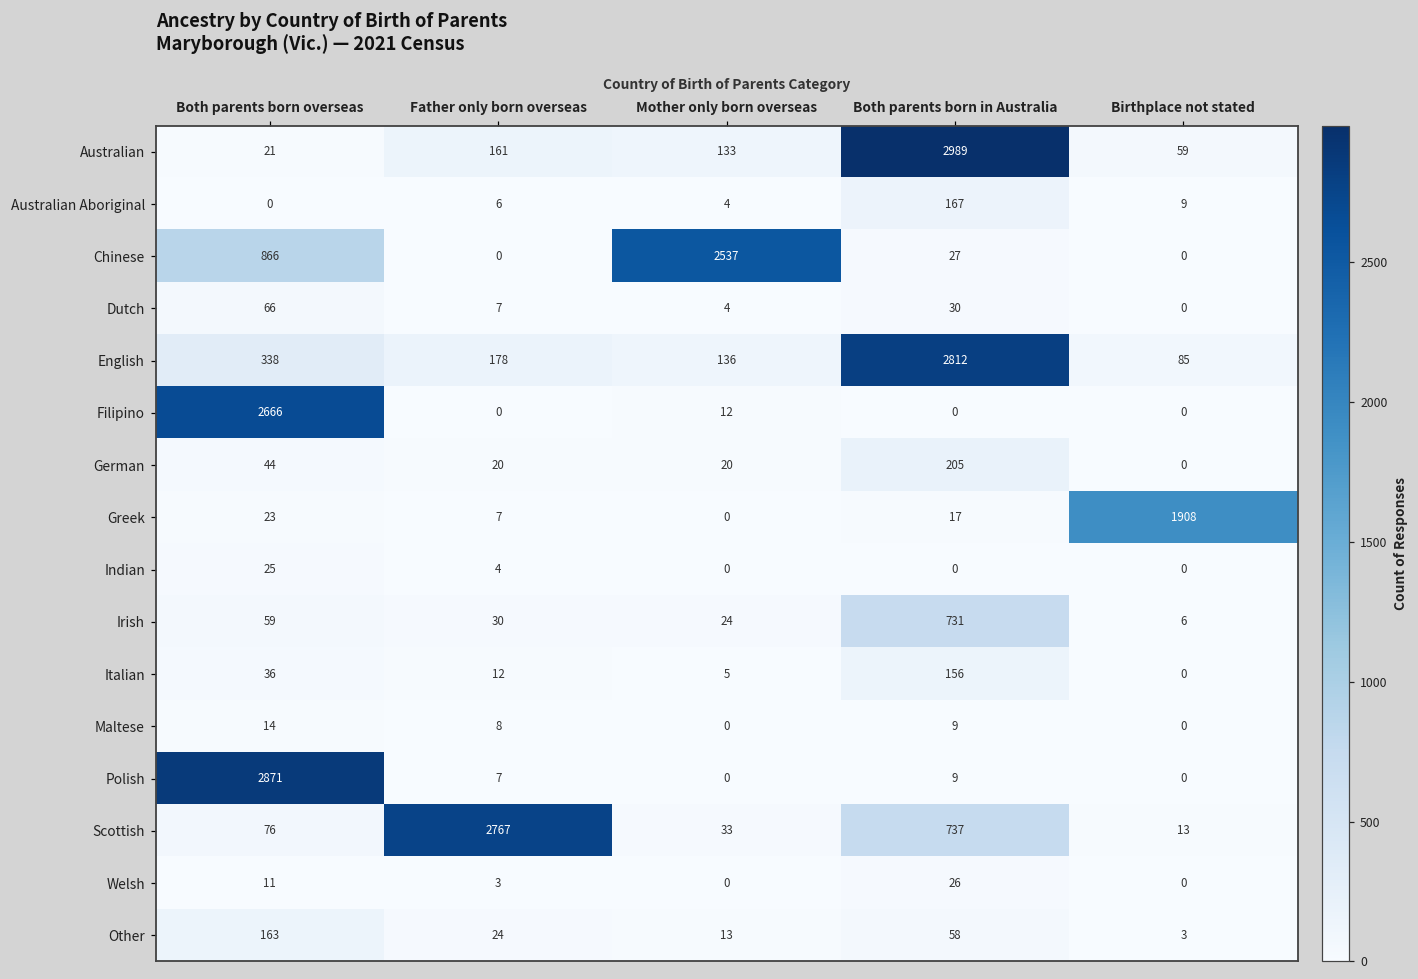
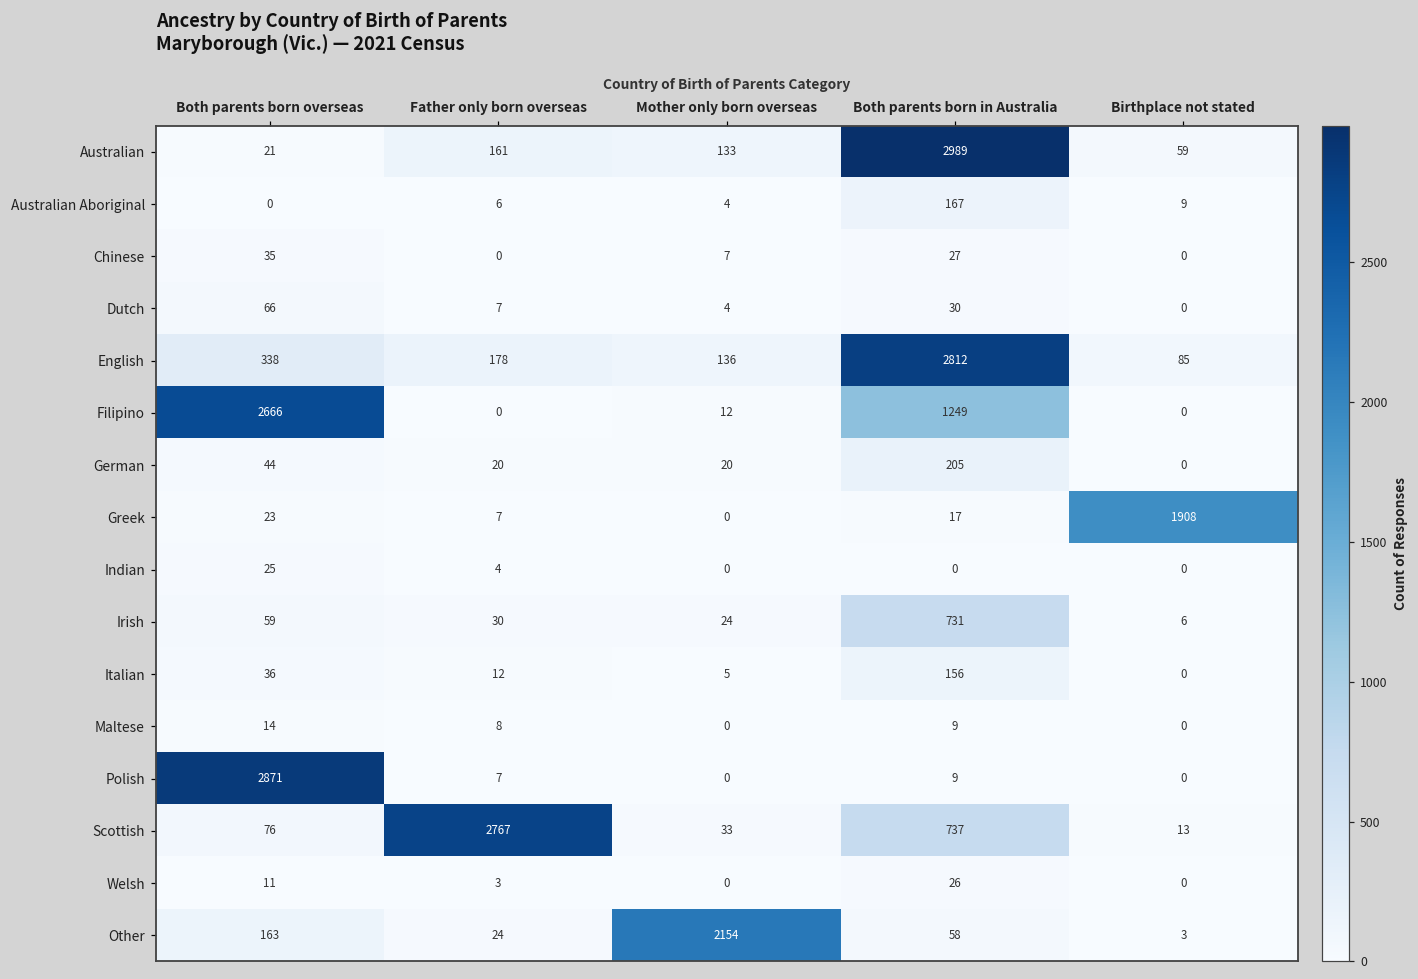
Chinese, Both parents born overseas: 866 -> 35
Chinese, Mother only born overseas: 2537 -> 7
Filipino, Both parents born in Australia: 0 -> 1249
Other, Mother only born overseas: 13 -> 2154
